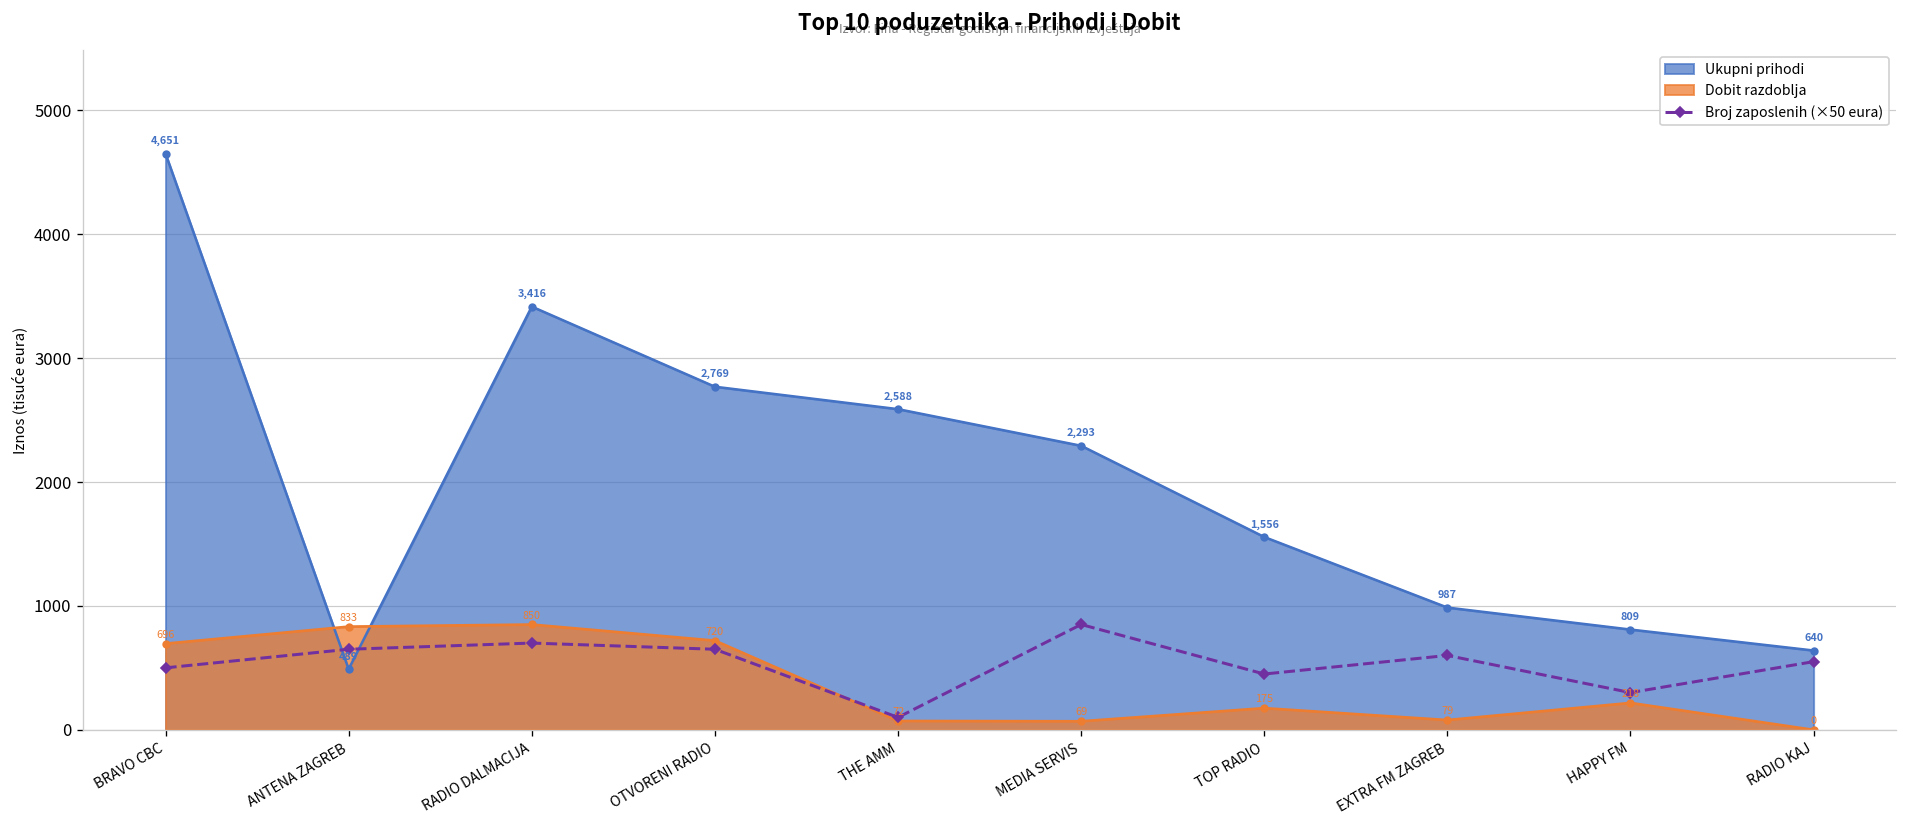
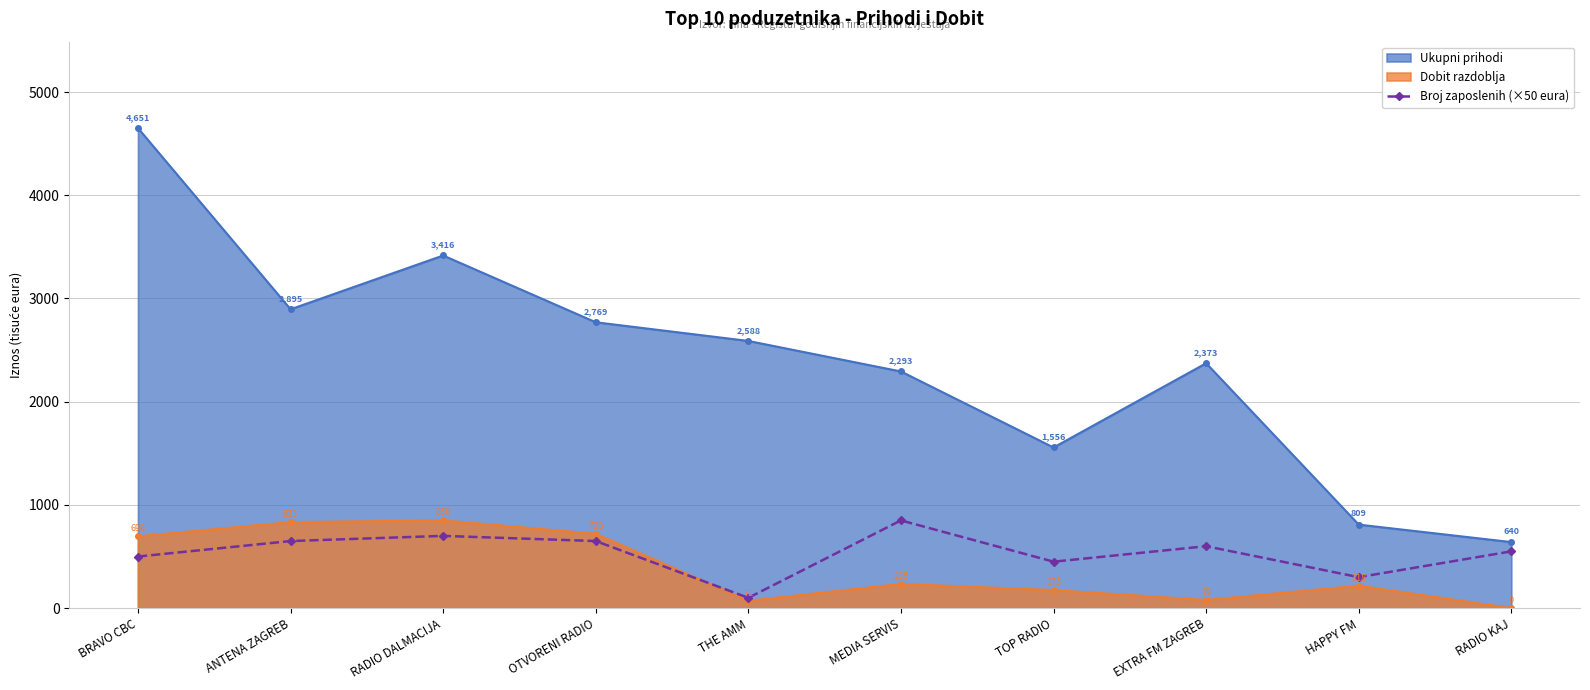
Ukupni prihodi, ANTENA ZAGREB: 489 -> 2,895
Dobit razdoblja, MEDIA SERVIS: 69 -> 235
Ukupni prihodi, EXTRA FM ZAGREB: 987 -> 2,373
